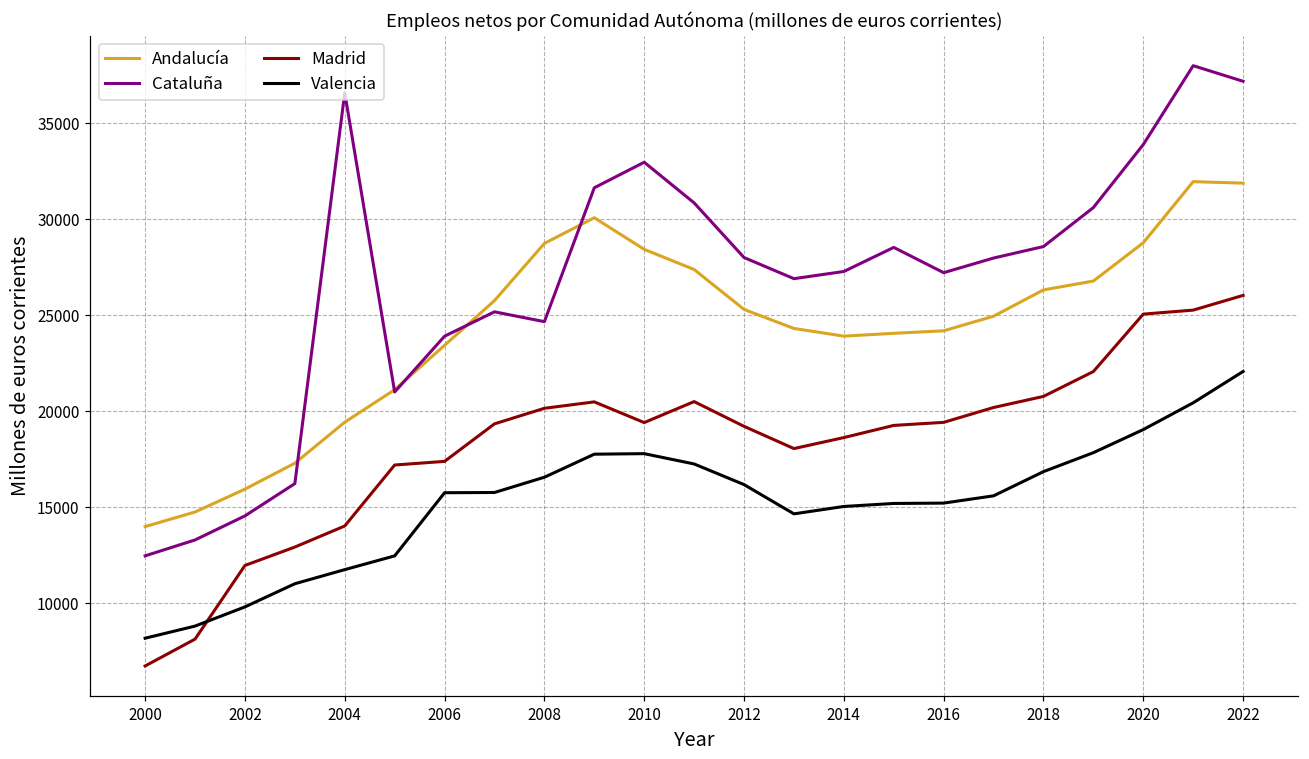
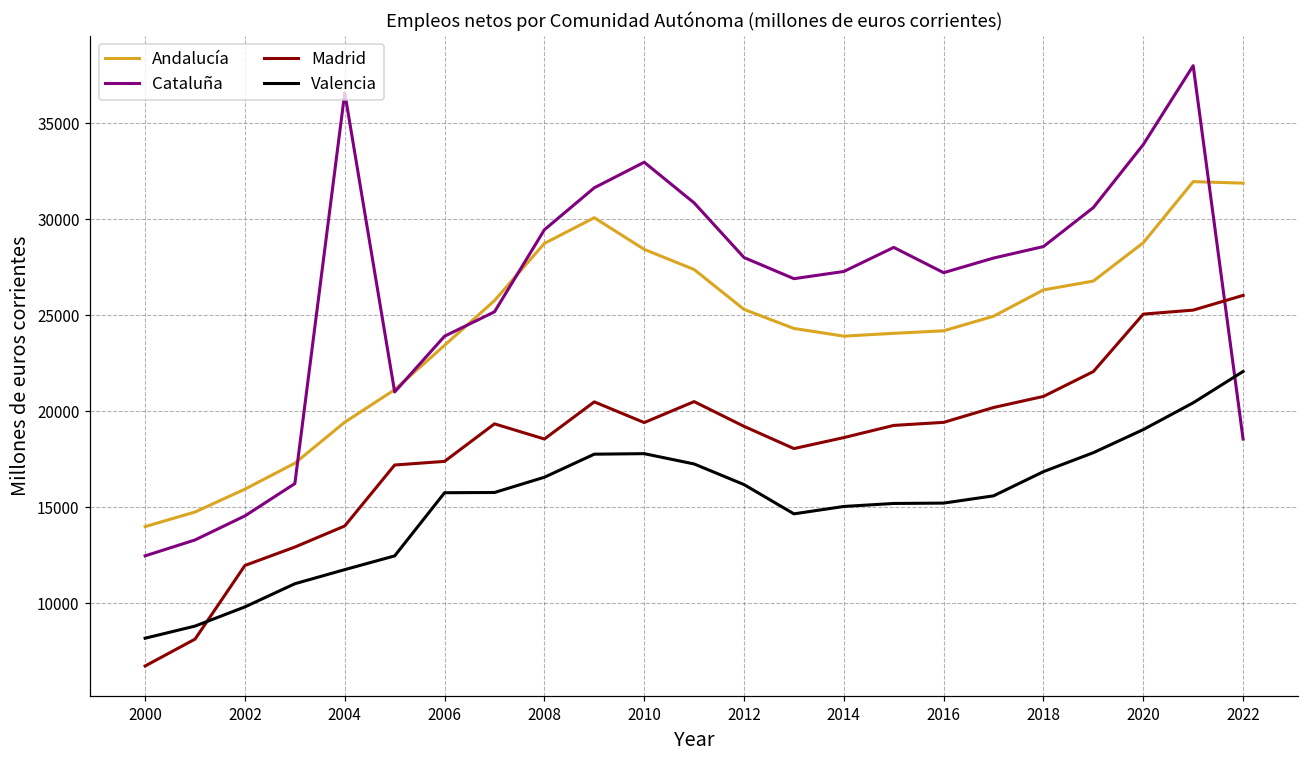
Cataluña, 2008: 24700 -> 29500
Madrid, 2008: 20200 -> 18600
Cataluña, 2022: 37200 -> 18600
